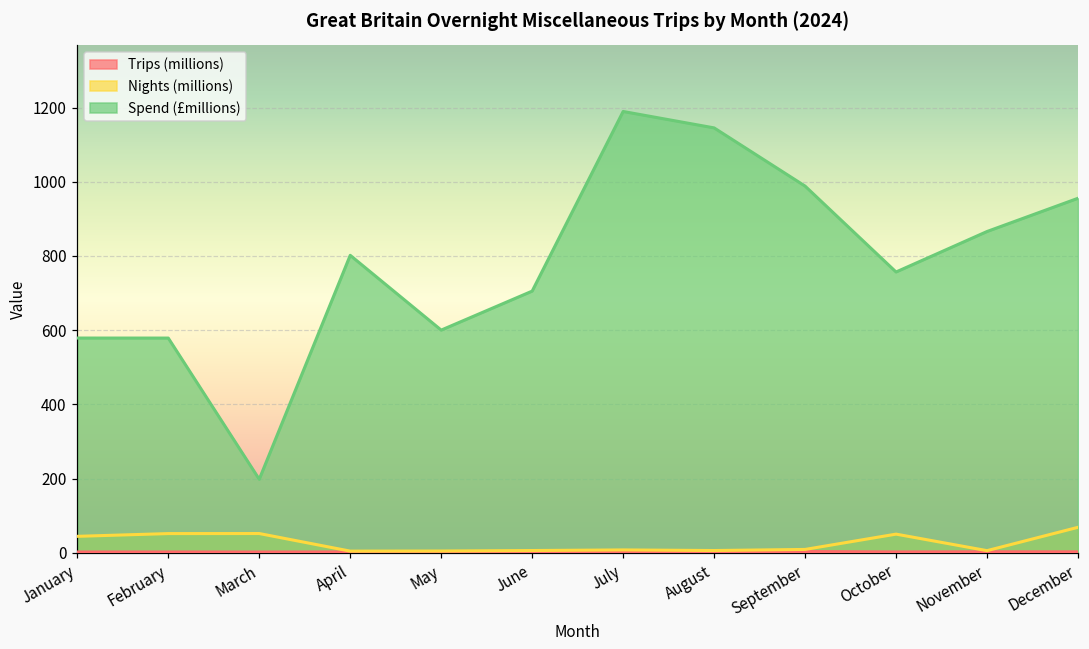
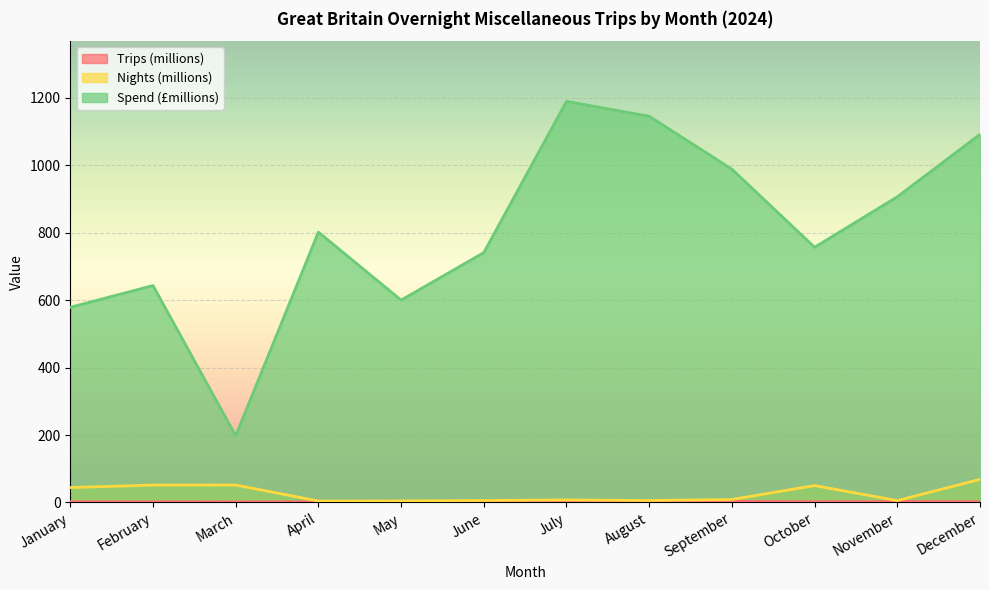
Spend (£millions), February: 580 -> 640
Spend (£millions), June: 710 -> 740
Spend (£millions), November: 870 -> 910
Spend (£millions), December: 960 -> 1090
